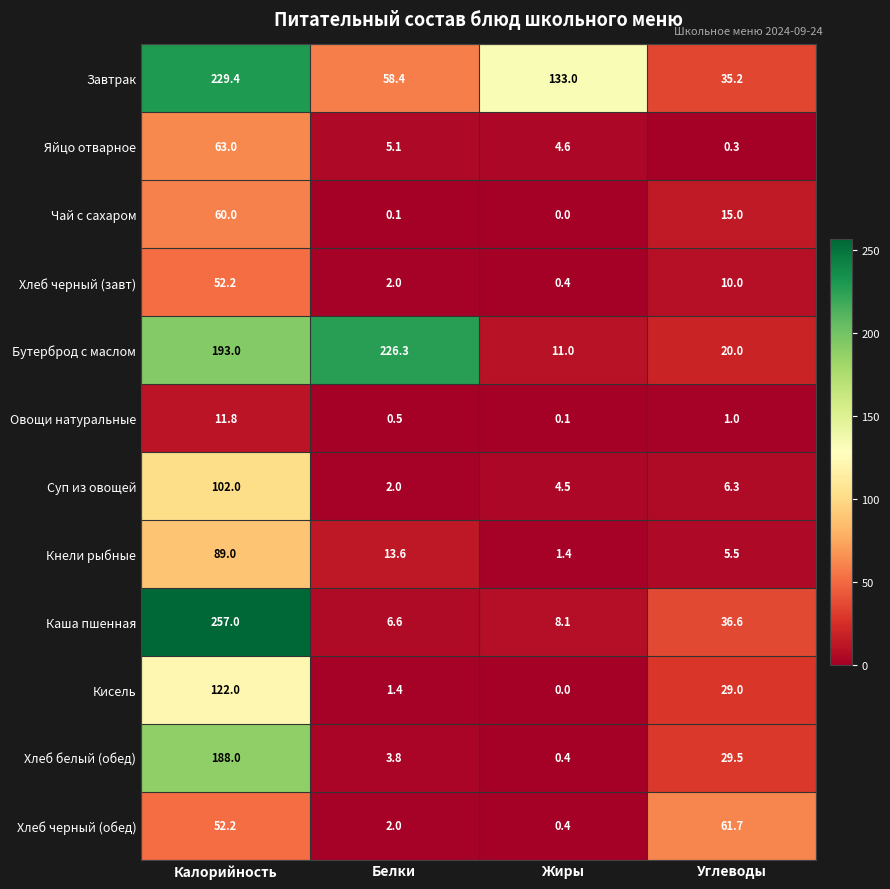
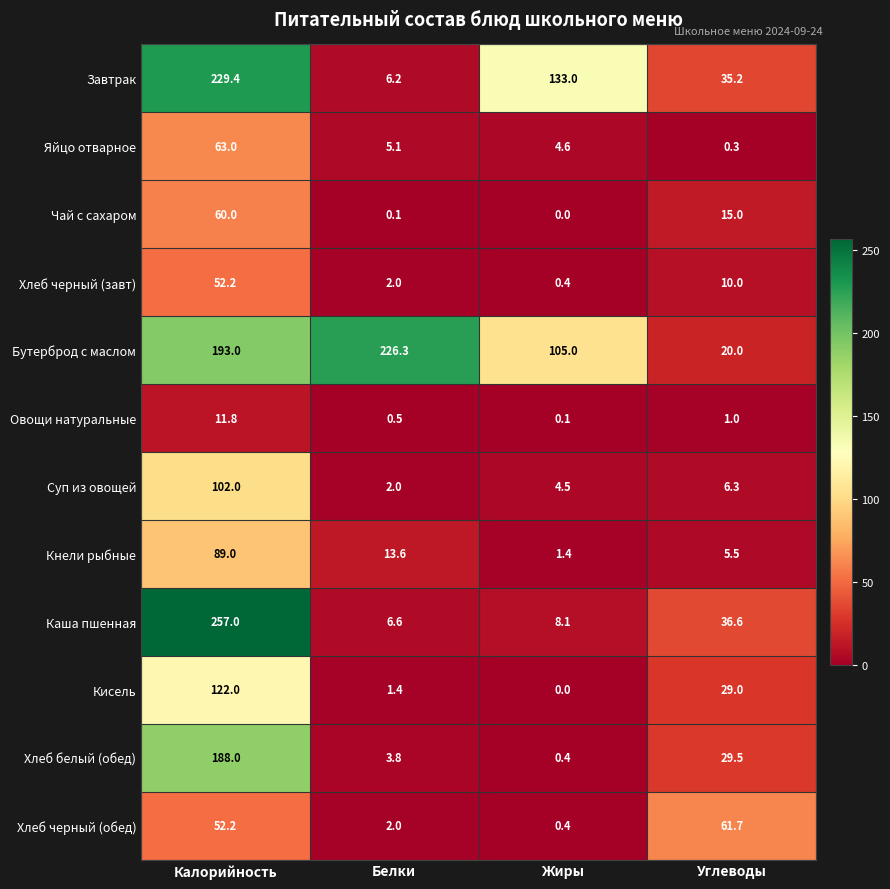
Завтрак, Белки: 58.4 -> 6.2
Бутерброд с маслом, Жиры: 11.0 -> 105.0
